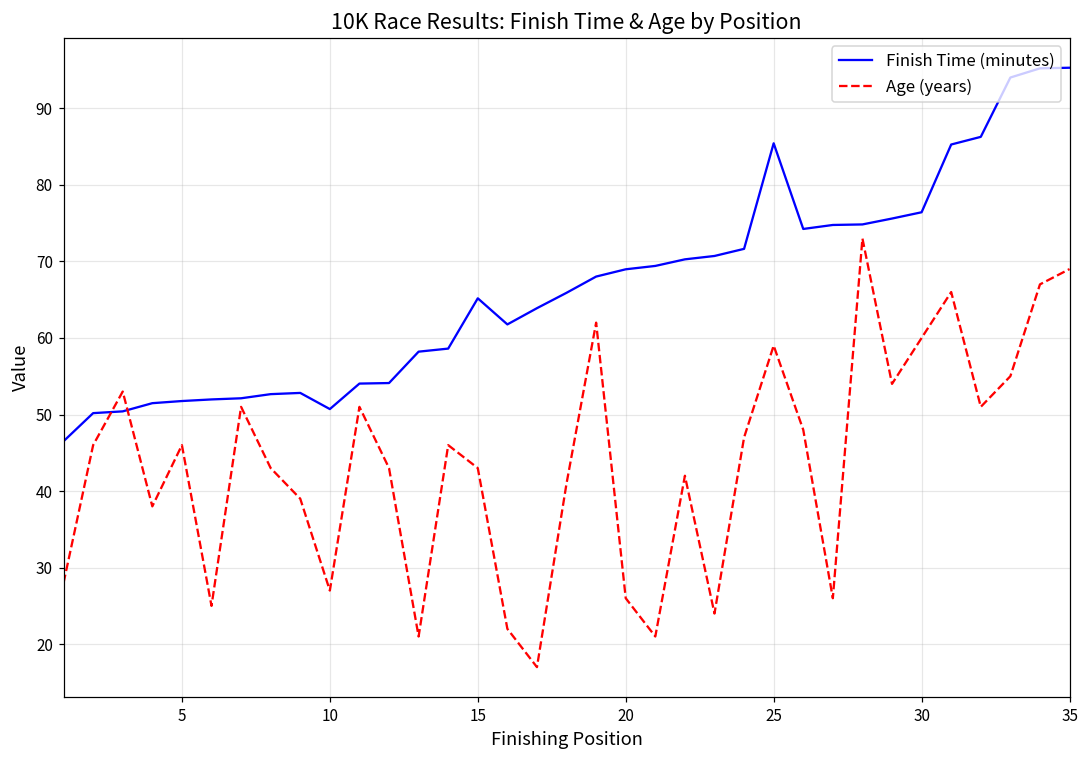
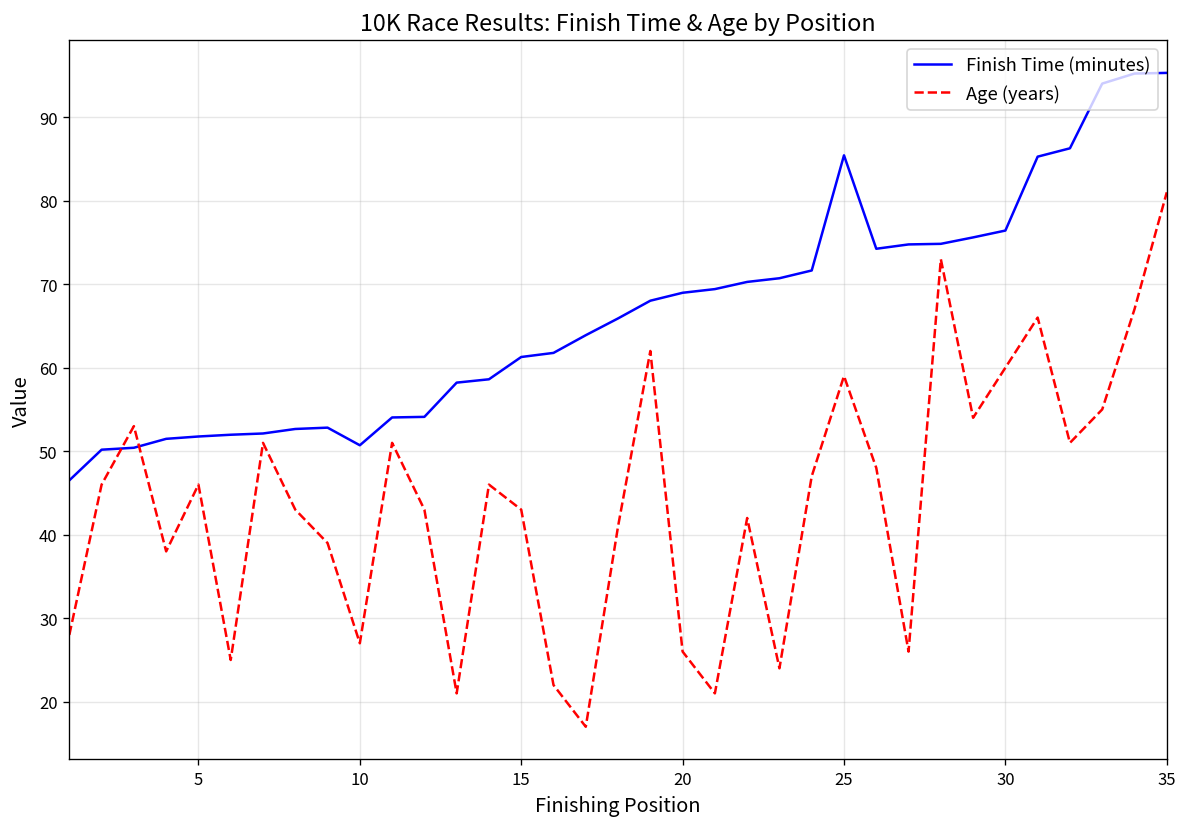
Finish Time (minutes), 15: 65 -> 61
Age (years), 35: 69 -> 81
